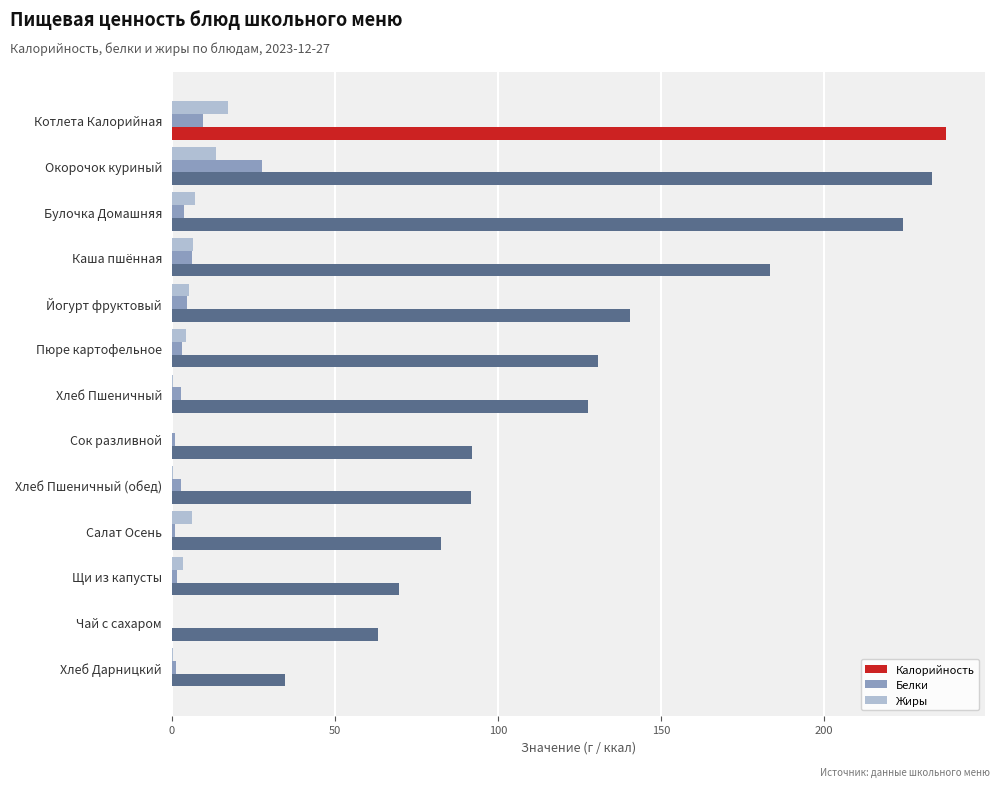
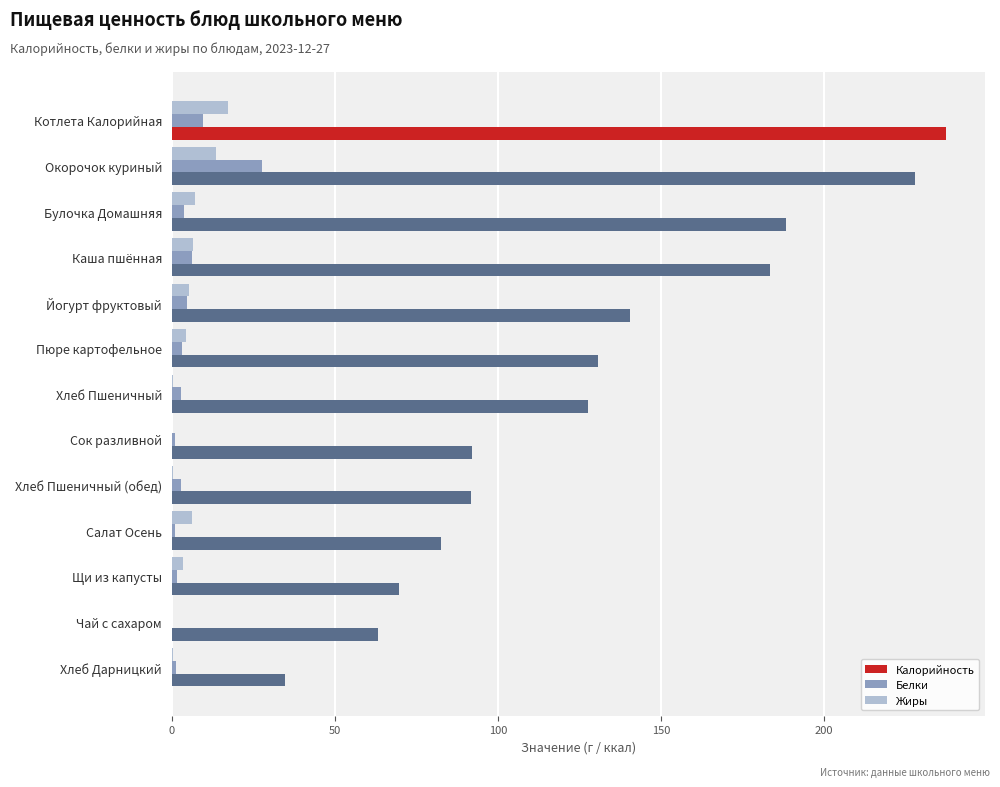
Калорийность, Окорочок куриный: 233 -> 228
Калорийность, Булочка Домашняя: 224 -> 188
